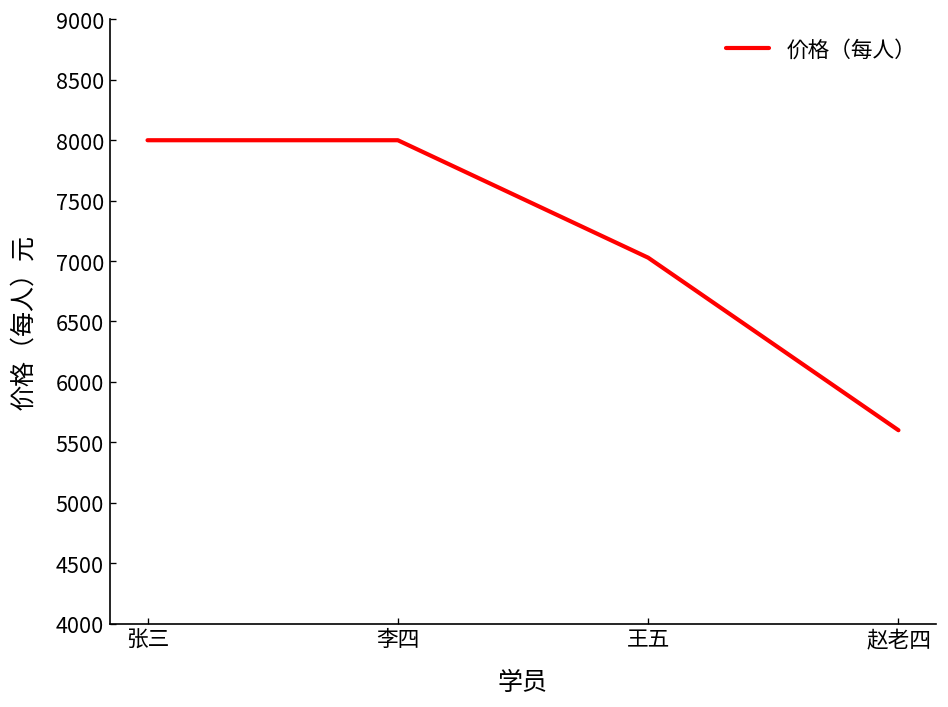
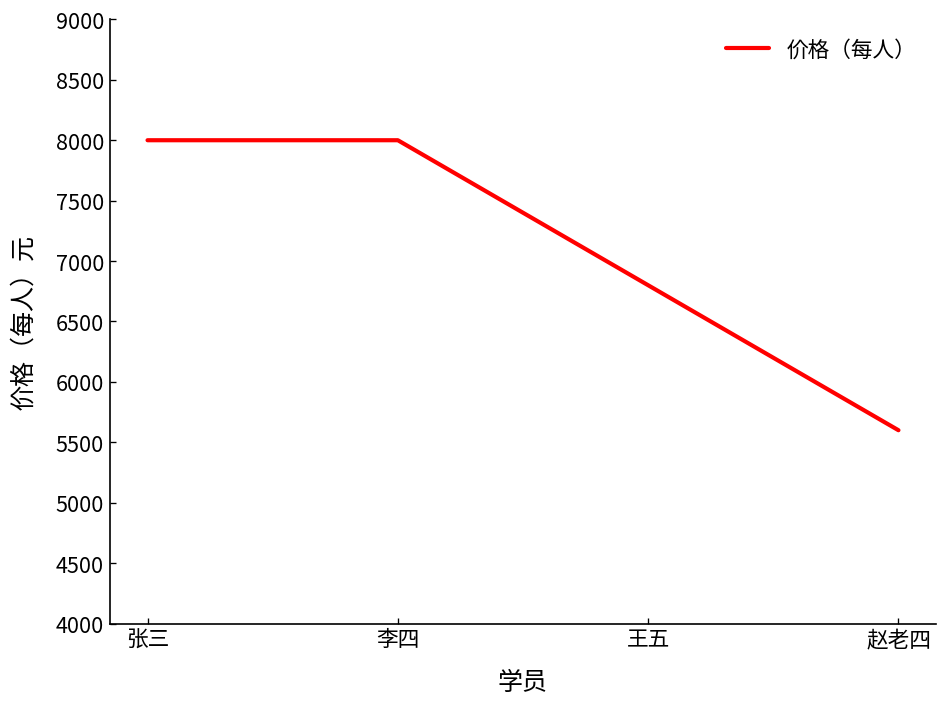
王五: 7030 -> 6800
